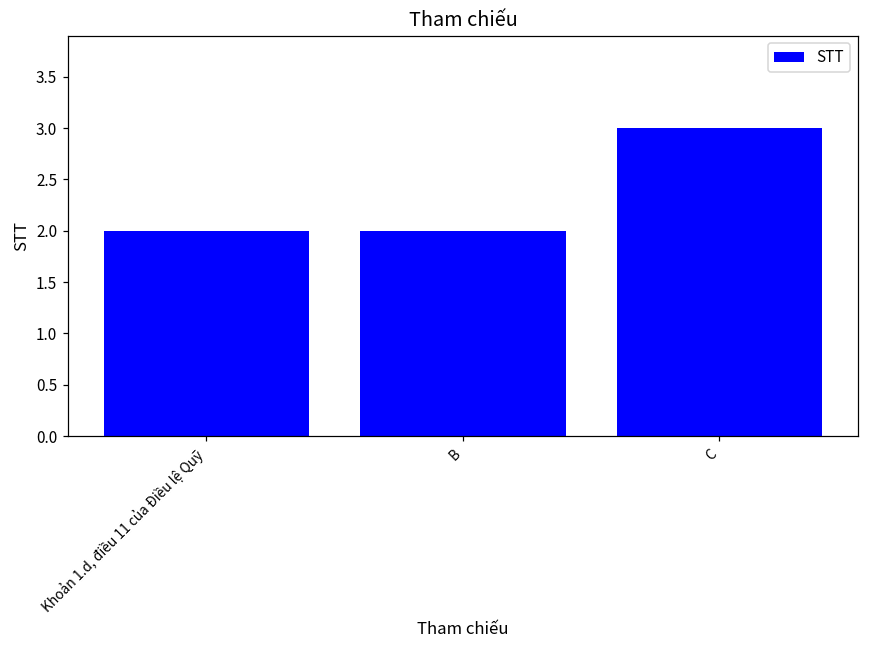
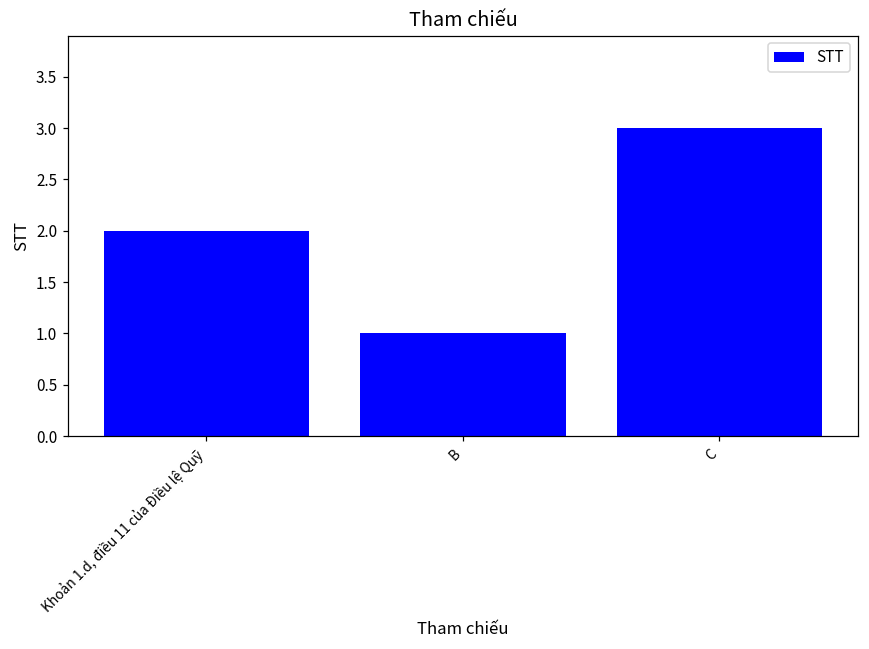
B: 2 -> 1
